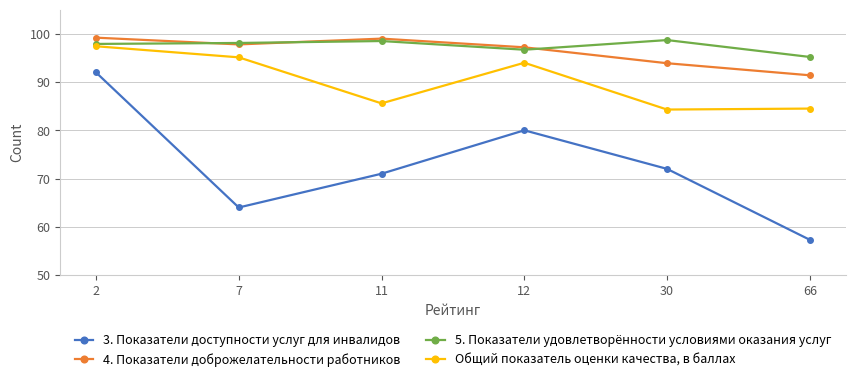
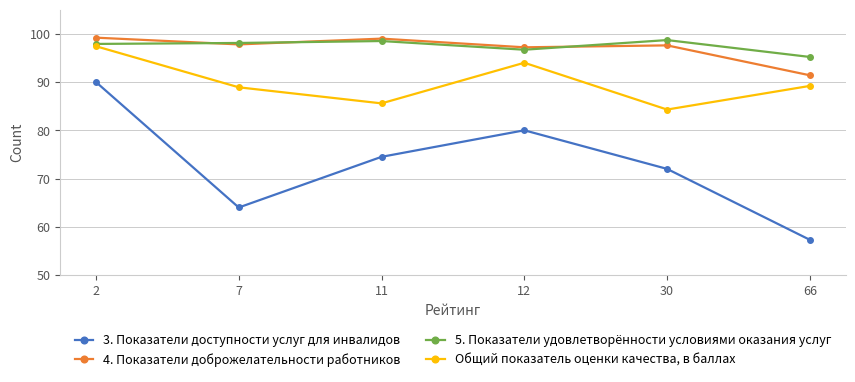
3. Показатели доступности услуг для инвалидов, 2: 92 -> 90
Общий показатель оценки качества, в баллах, 7: 95 -> 89
3. Показатели доступности услуг для инвалидов, 11: 71 -> 75
4. Показатели доброжелательности работников, 30: 94 -> 98
Общий показатель оценки качества, в баллах, 66: 85 -> 89
